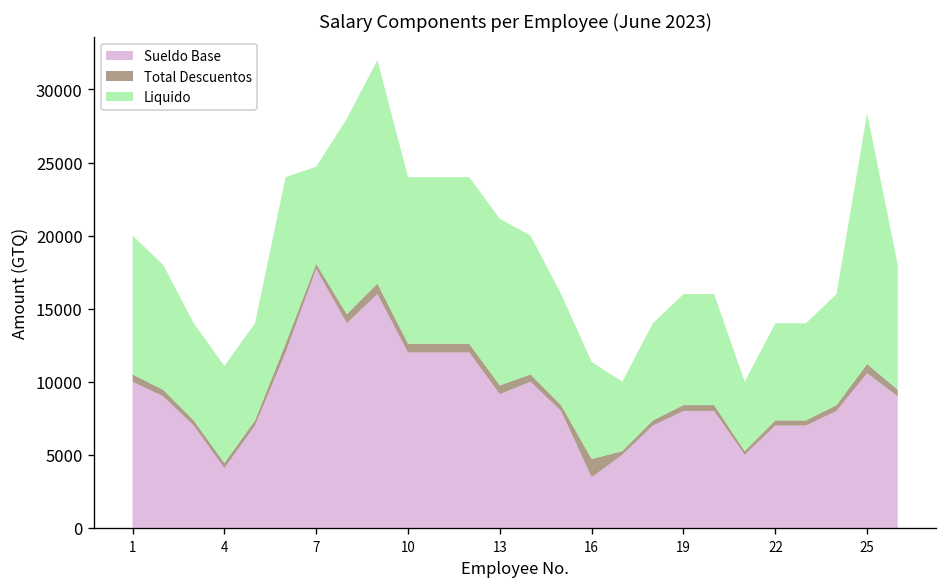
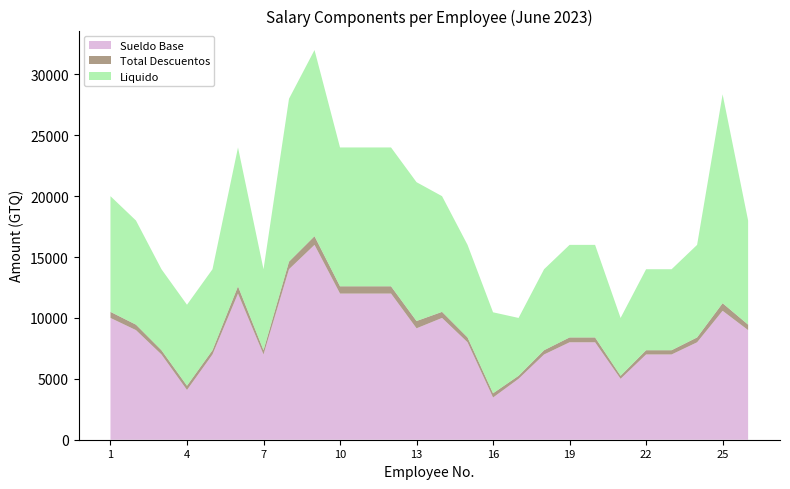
Sueldo Base, 7: 17700 -> 7000
Total Descuentos, 16: 1200 -> 400
